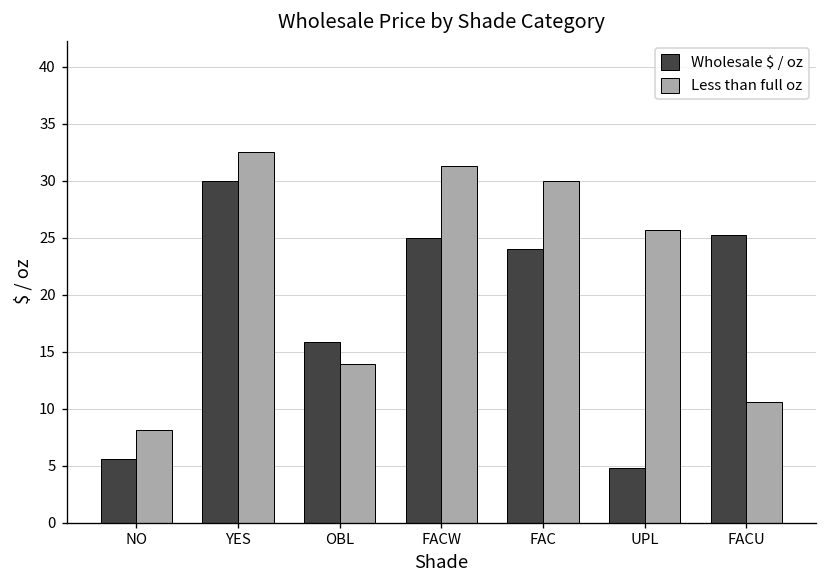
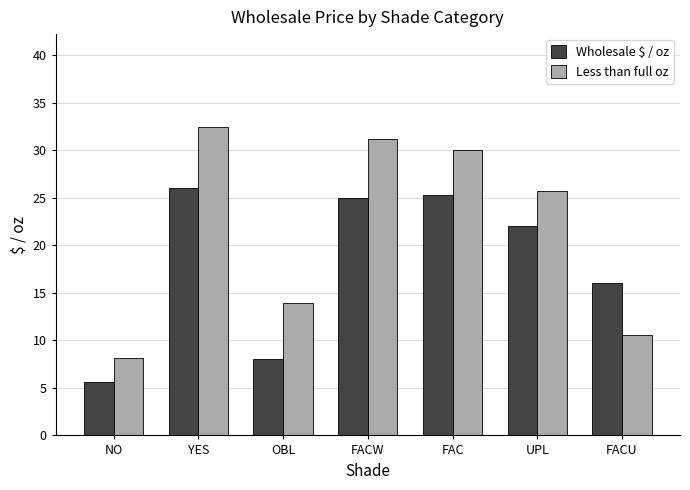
Wholesale $ / oz, YES: 30 -> 26
Wholesale $ / oz, OBL: 16 -> 8
Wholesale $ / oz, FAC: 24 -> 25
Wholesale $ / oz, UPL: 5 -> 22
Wholesale $ / oz, FACU: 25 -> 16
